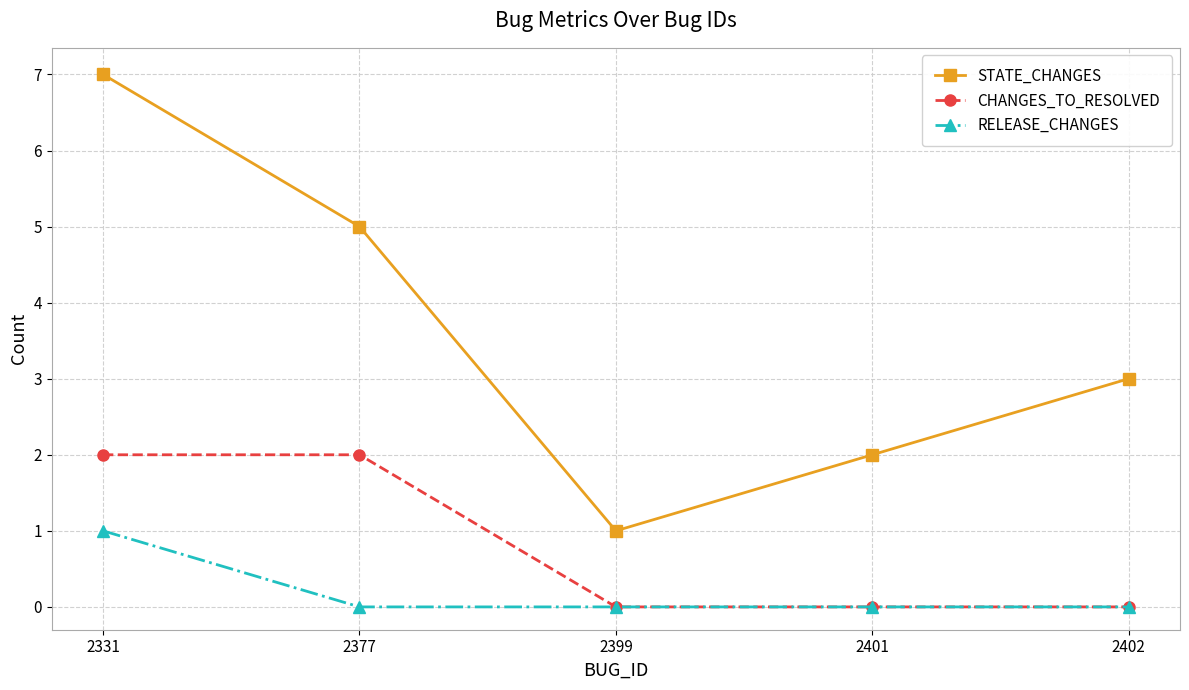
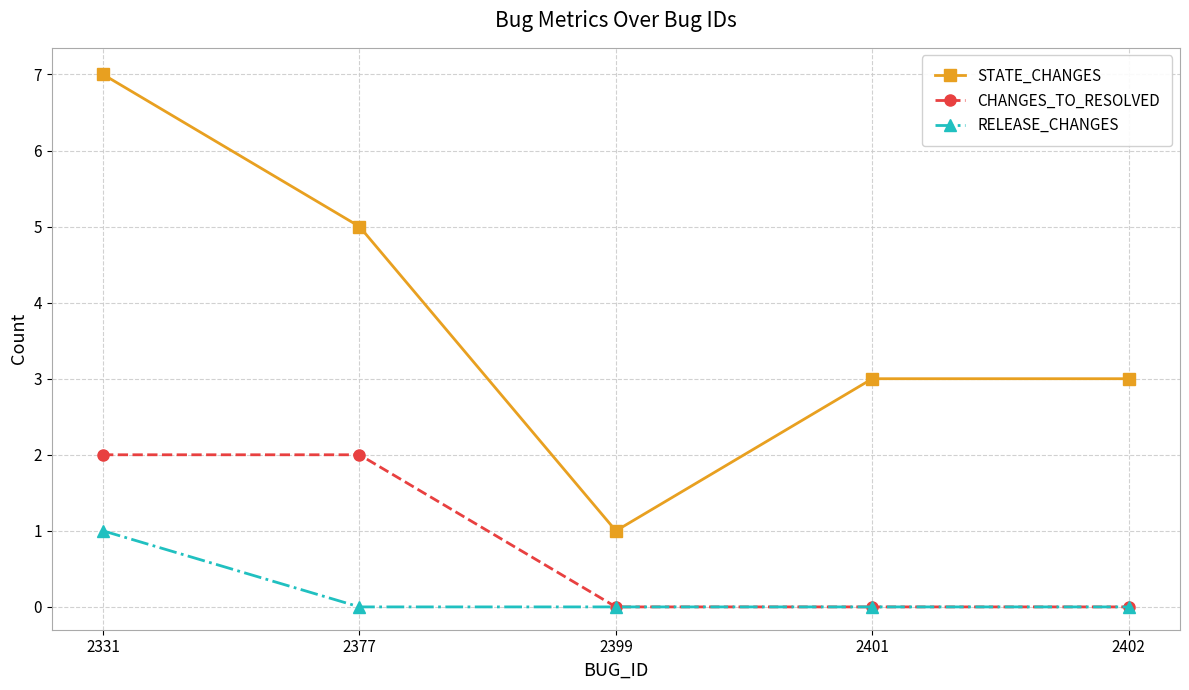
STATE_CHANGES, 2401: 2 -> 3
